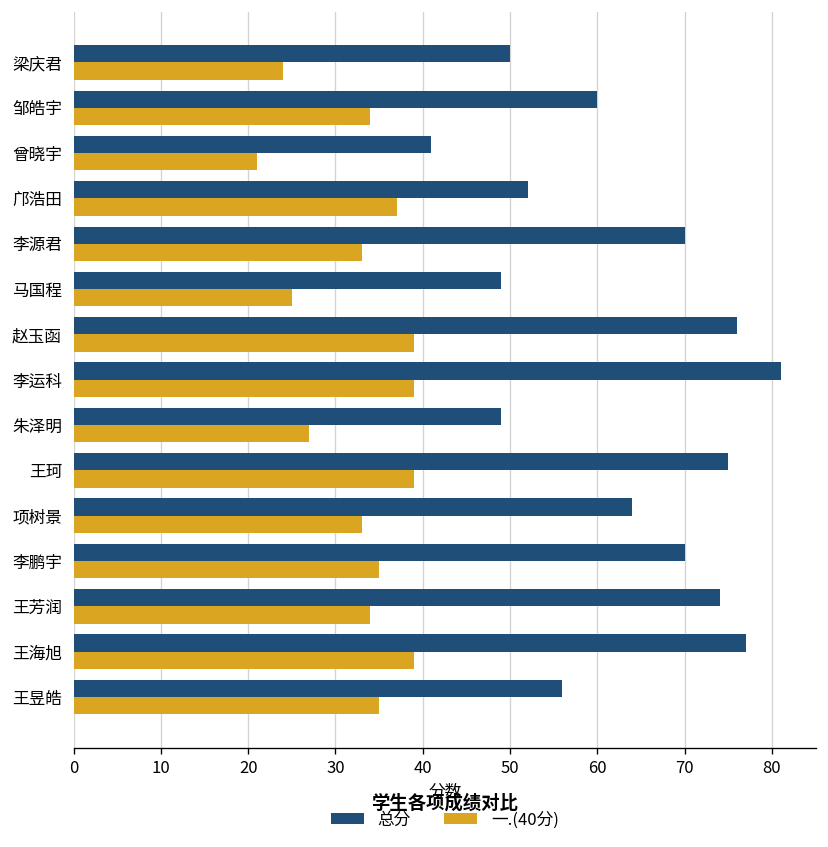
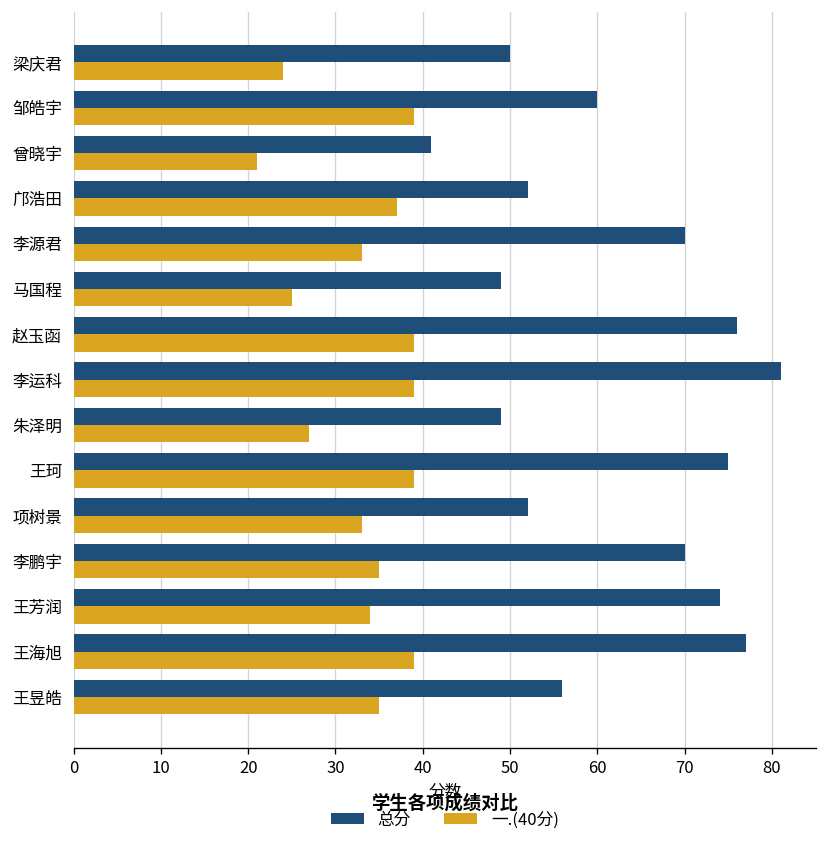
一.(40分), 邹皓宇: 34 -> 39
总分, 项树景: 64 -> 52
